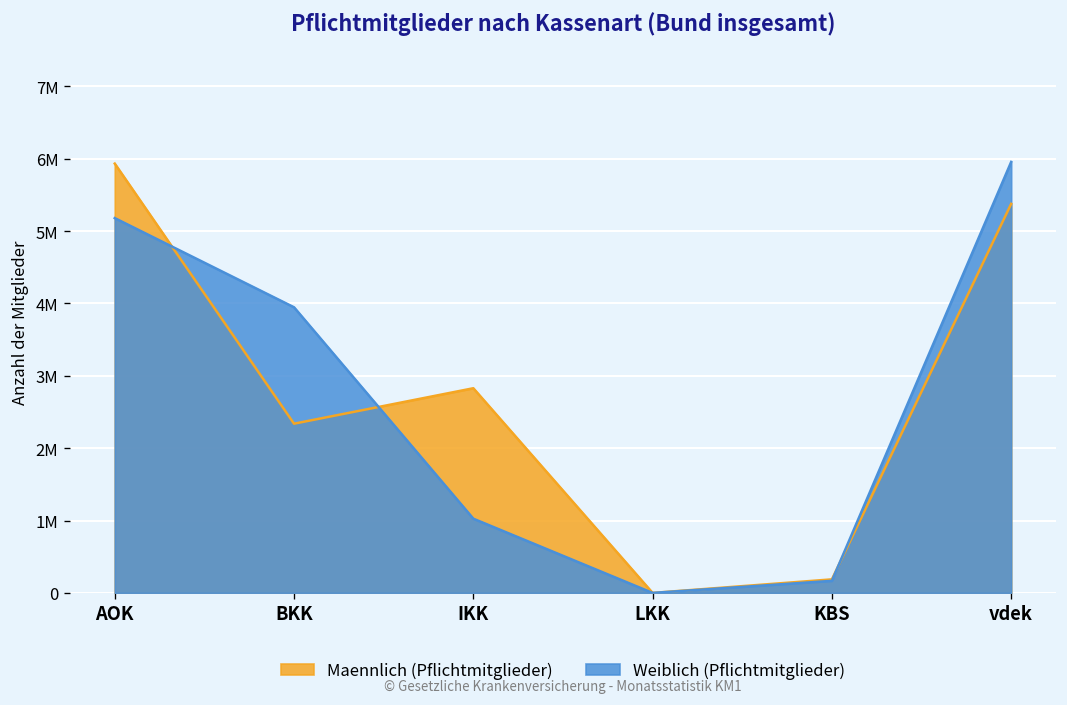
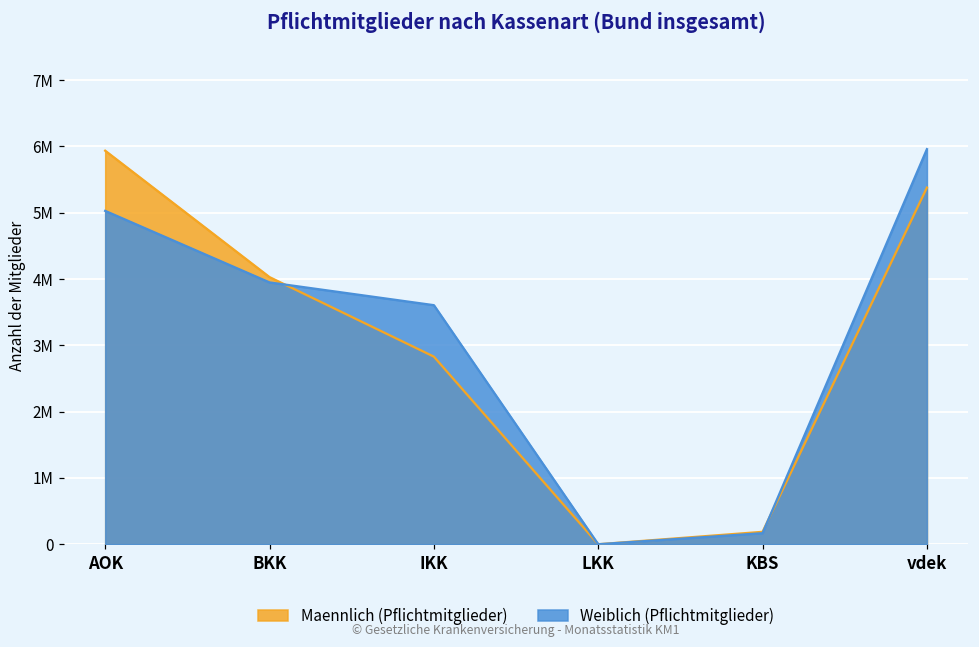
Weiblich (Pflichtmitglieder), AOK: 5200000 -> 5000000
Maennlich (Pflichtmitglieder), BKK: 2300000 -> 4000000
Weiblich (Pflichtmitglieder), IKK: 1000000 -> 3600000
